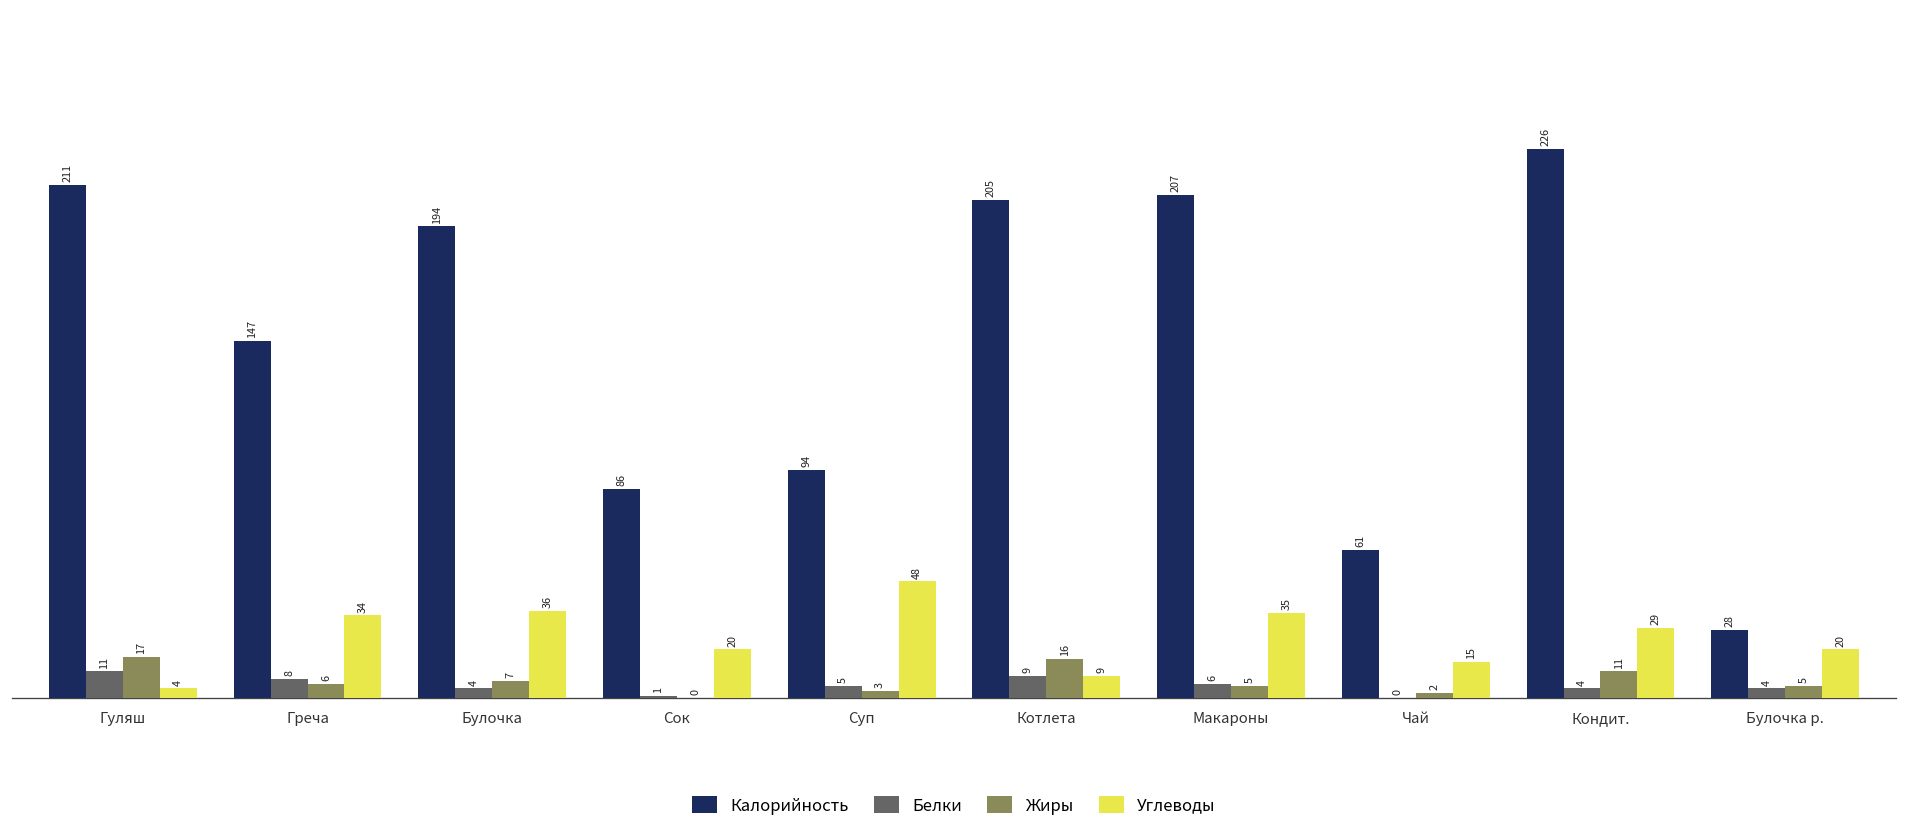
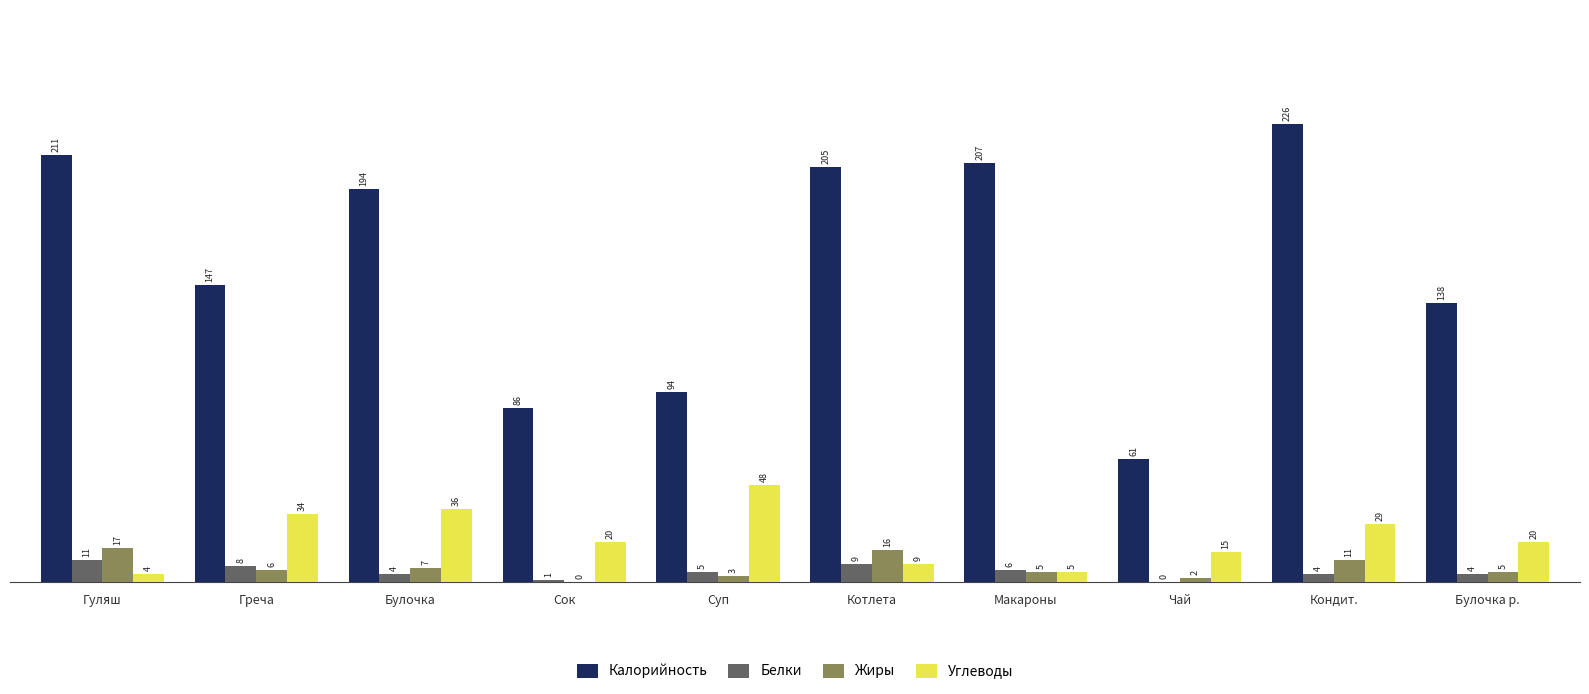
Углеводы, Макароны: 35 -> 5
Калорийность, Булочка р.: 28 -> 138
